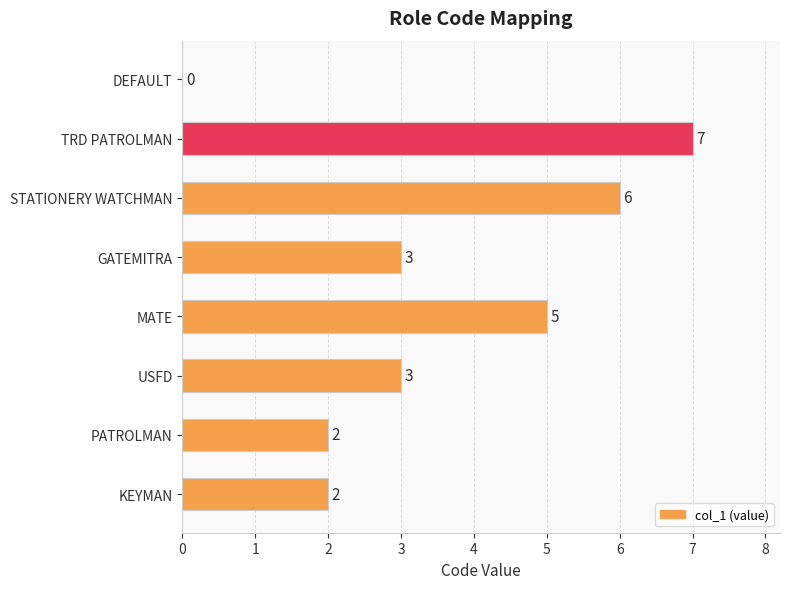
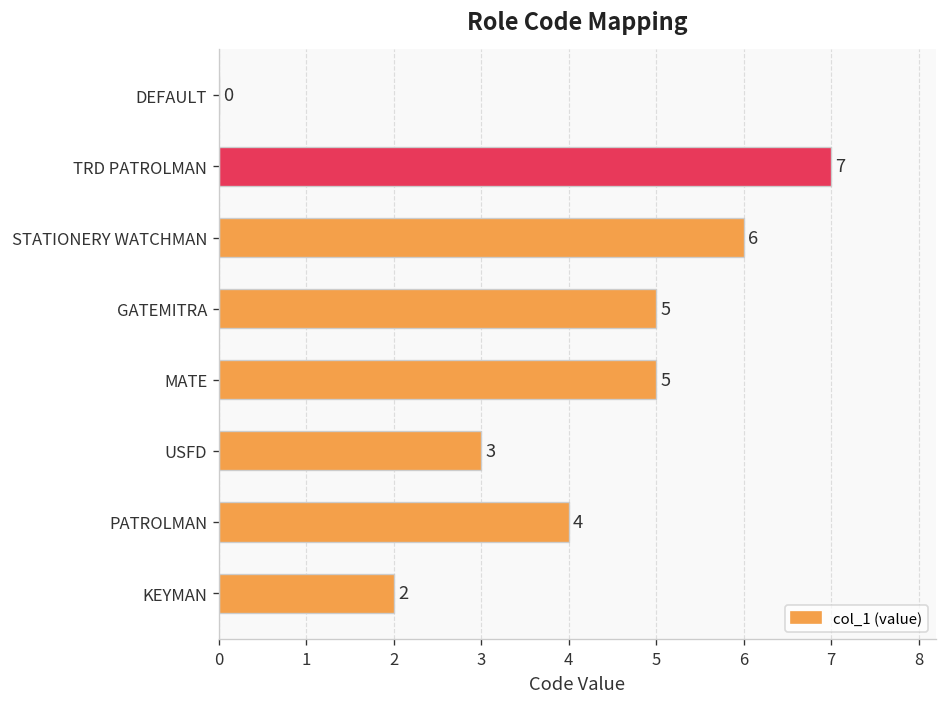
GATEMITRA: 3 -> 5
PATROLMAN: 2 -> 4
